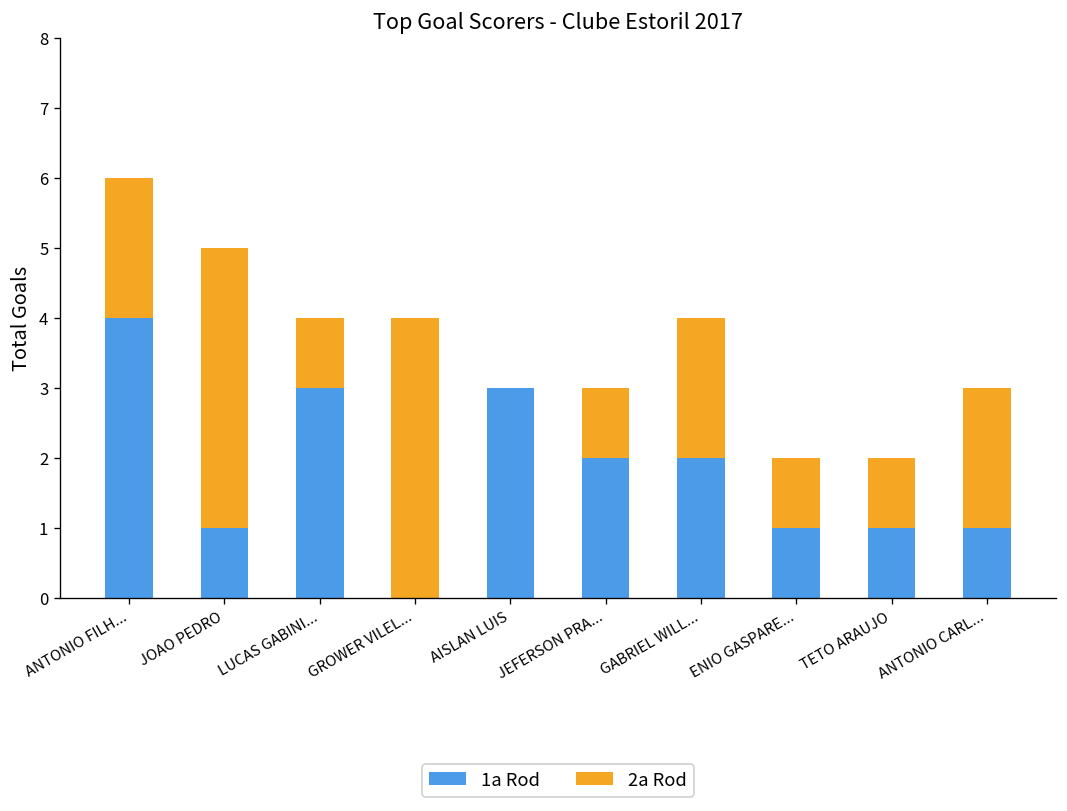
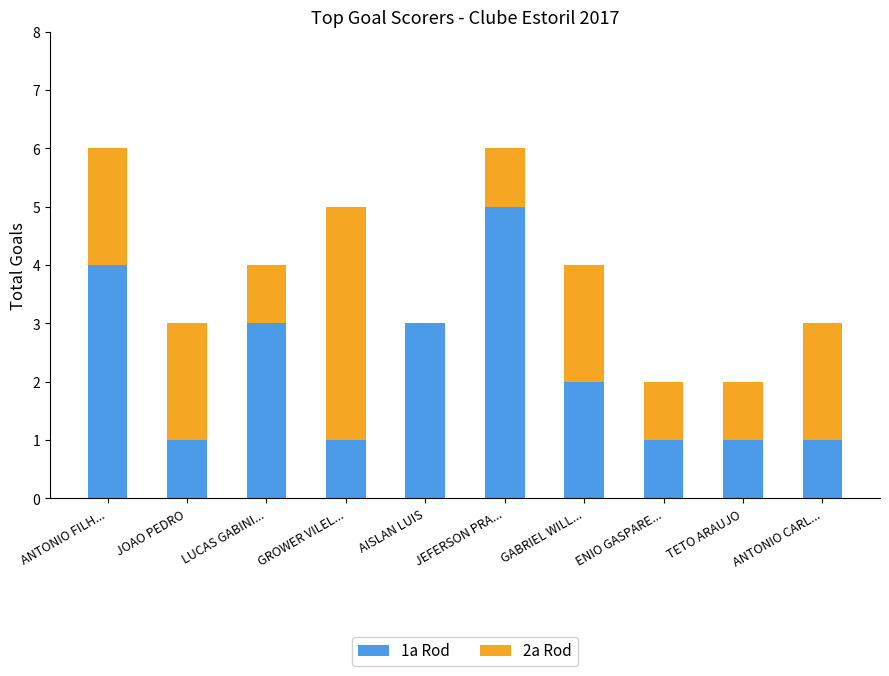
2a Rod, JOAO PEDRO: 4 -> 2
1a Rod, GROWER VILEL...: 0 -> 1
1a Rod, JEFERSON PRA...: 2 -> 5
